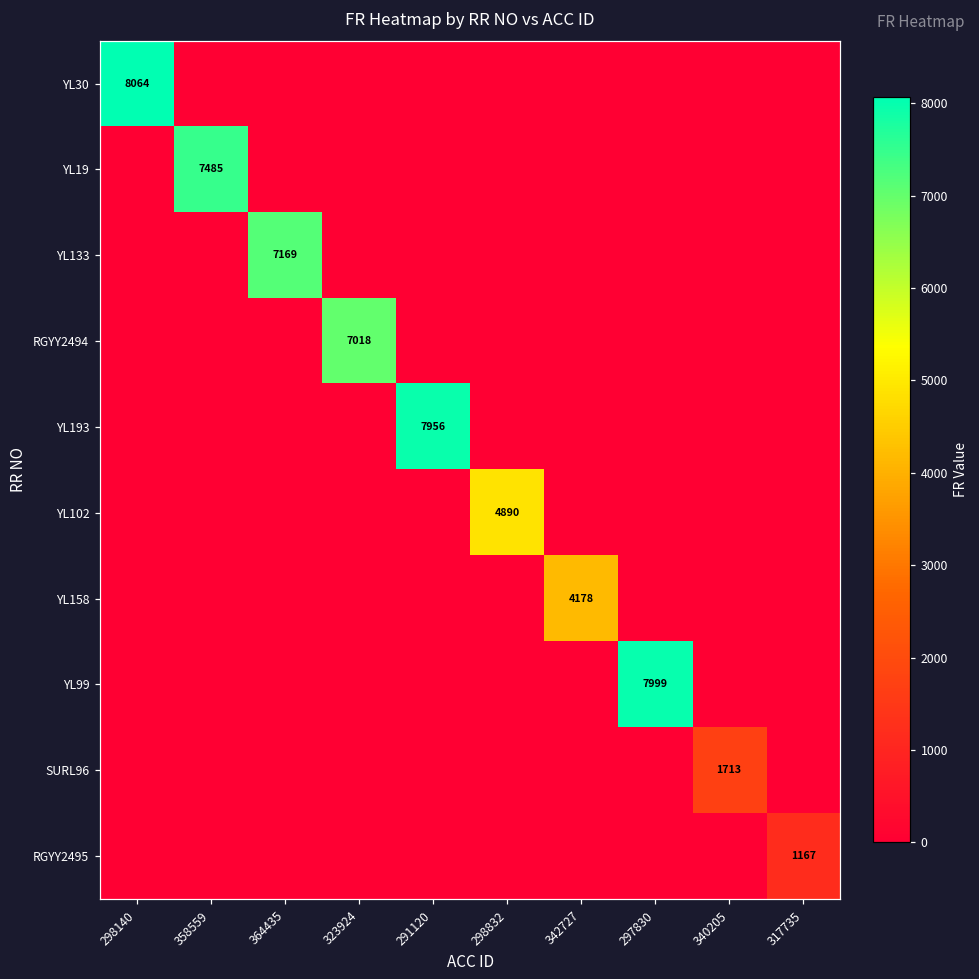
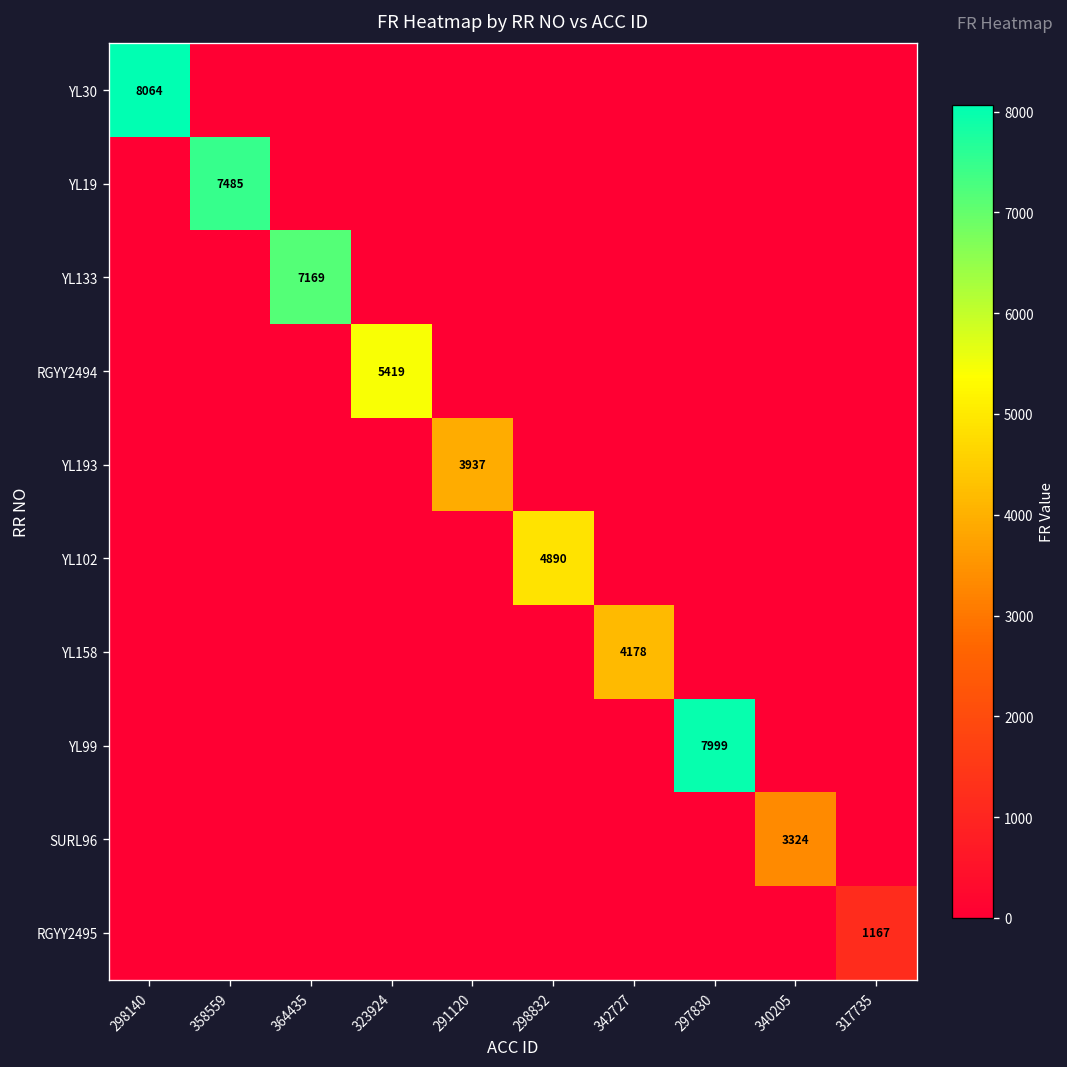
RGYY2494, 323924: 7018 -> 5419
YL193, 291120: 7956 -> 3937
SURL96, 340205: 1713 -> 3324
